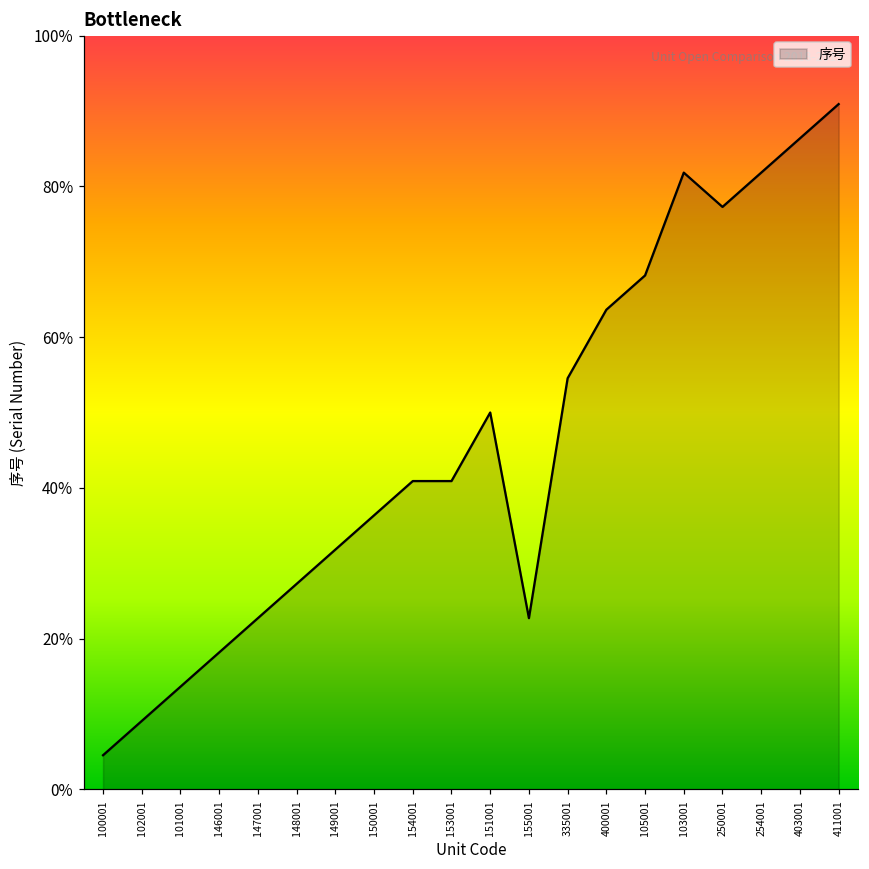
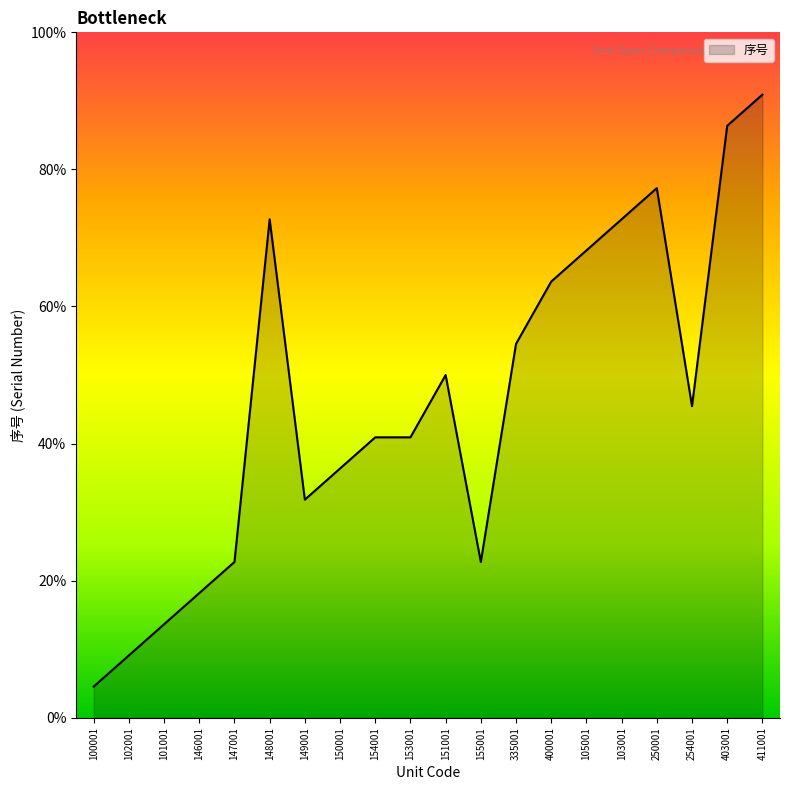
148001: 27% -> 73%
103001: 82% -> 73%
254001: 82% -> 45%
